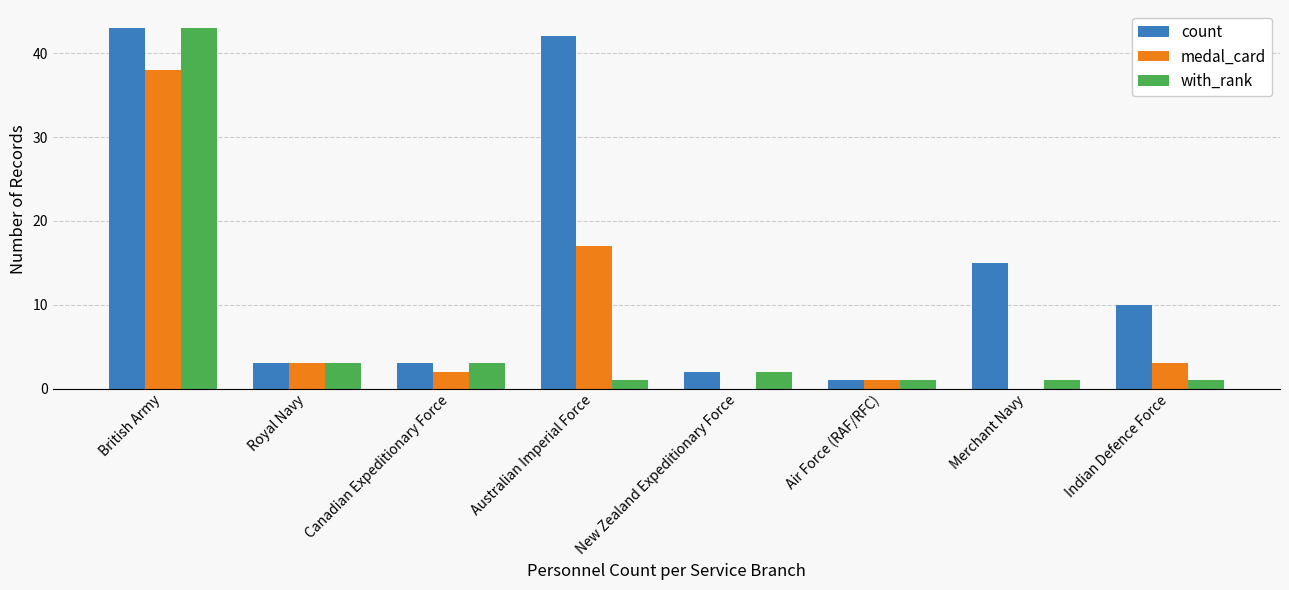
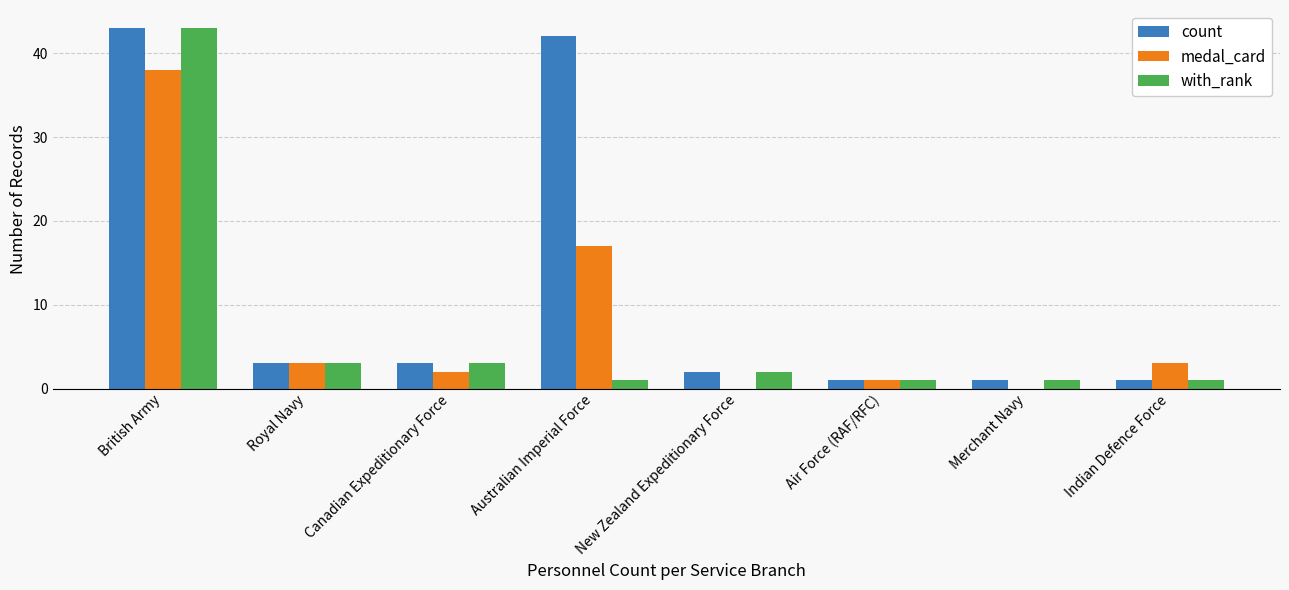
count, Merchant Navy: 15 -> 1
count, Indian Defence Force: 10 -> 1
